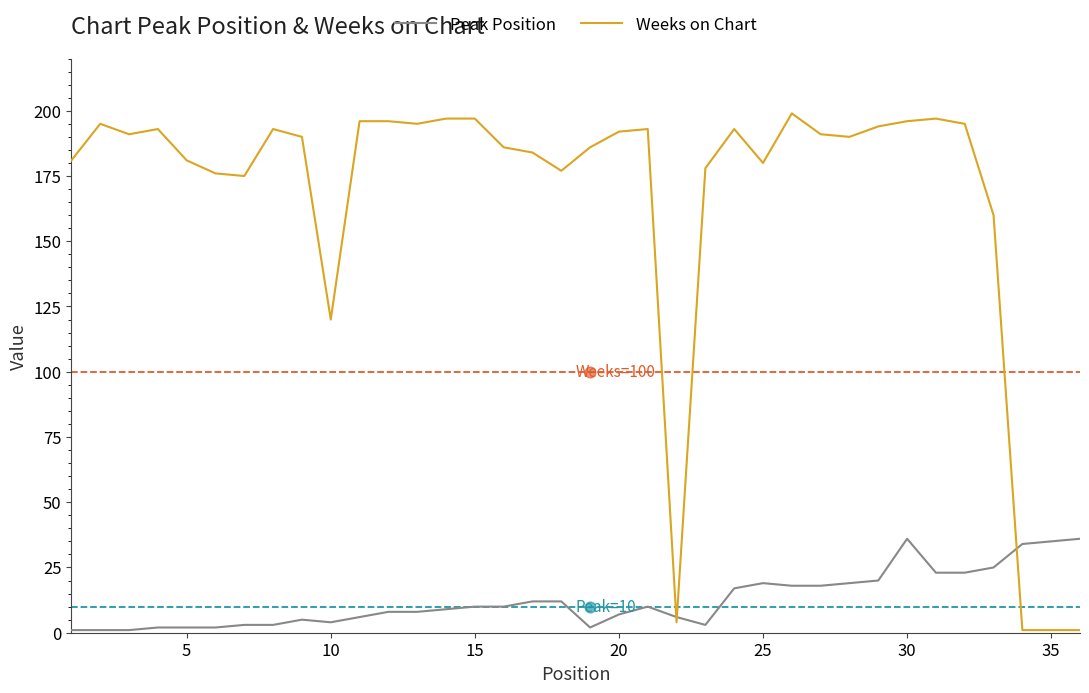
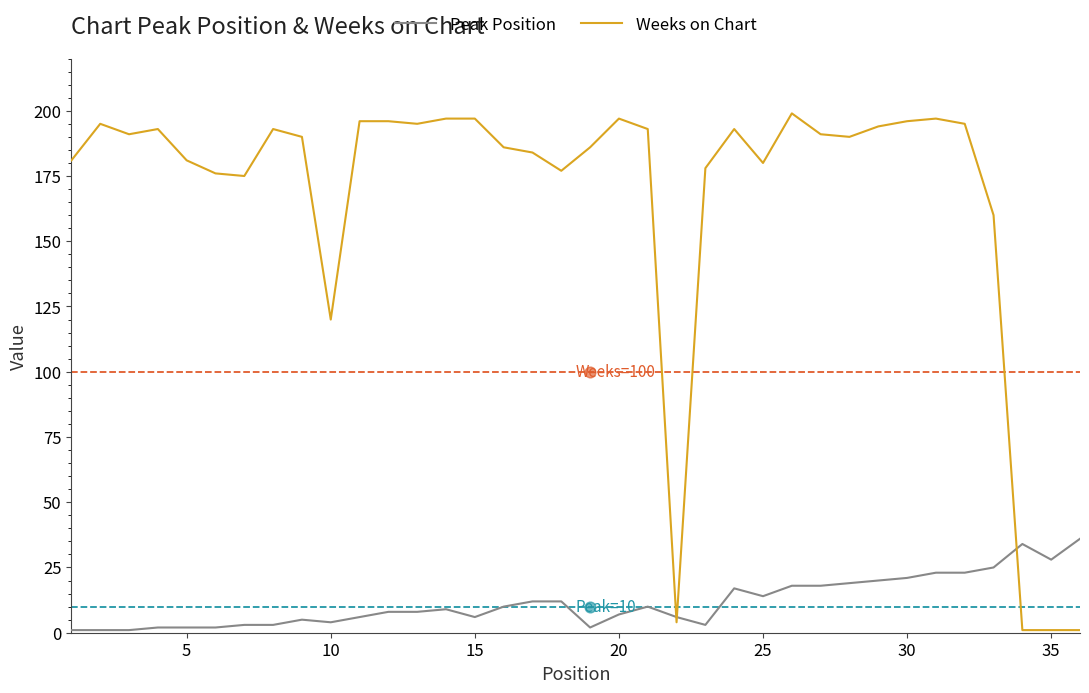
Peak Position, 15: 10 -> 6
Weeks on Chart, 20: 192 -> 197
Peak Position, 25: 19 -> 14
Peak Position, 30: 36 -> 21
Peak Position, 35: 35 -> 28
